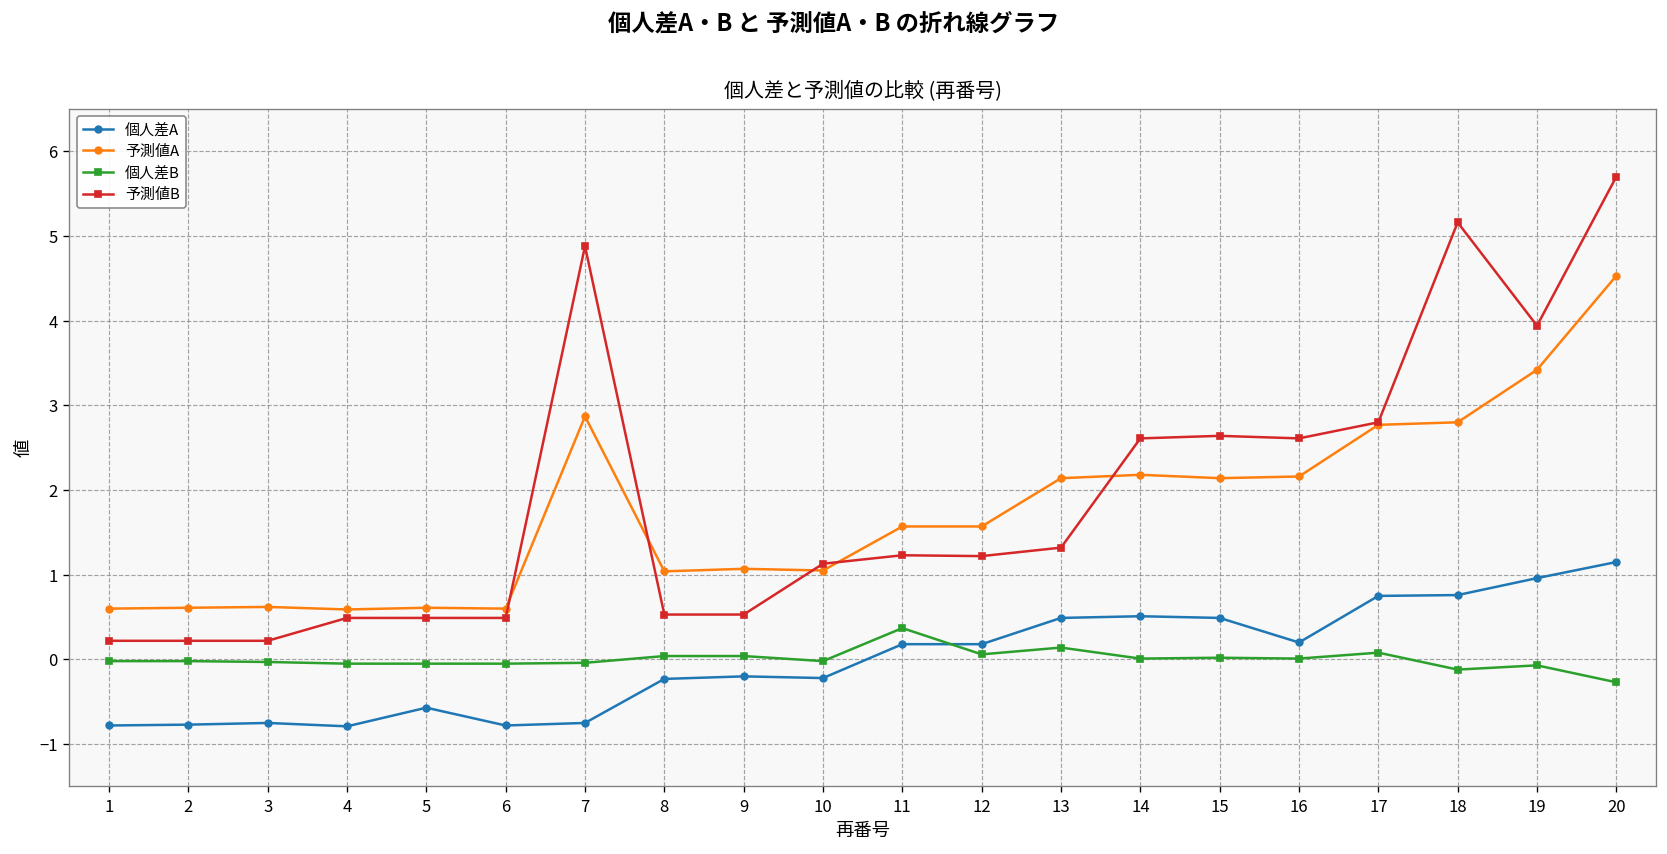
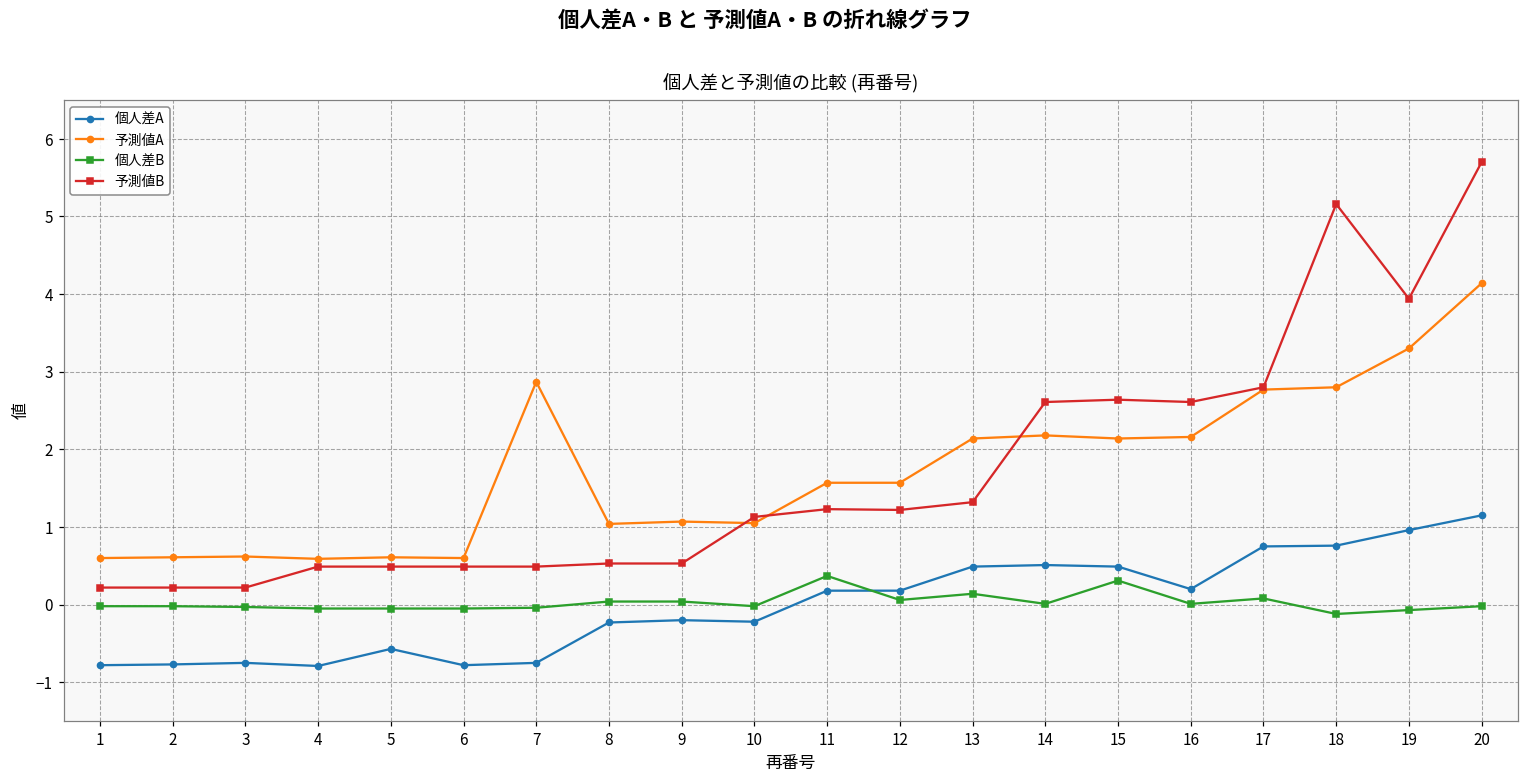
予測値B, 7: 4.9 -> 0.5
個人差B, 15: 0.0 -> 0.3
予測値A, 19: 3.4 -> 3.3
予測値A, 20: 4.5 -> 4.1
個人差B, 20: -0.3 -> 0.0
